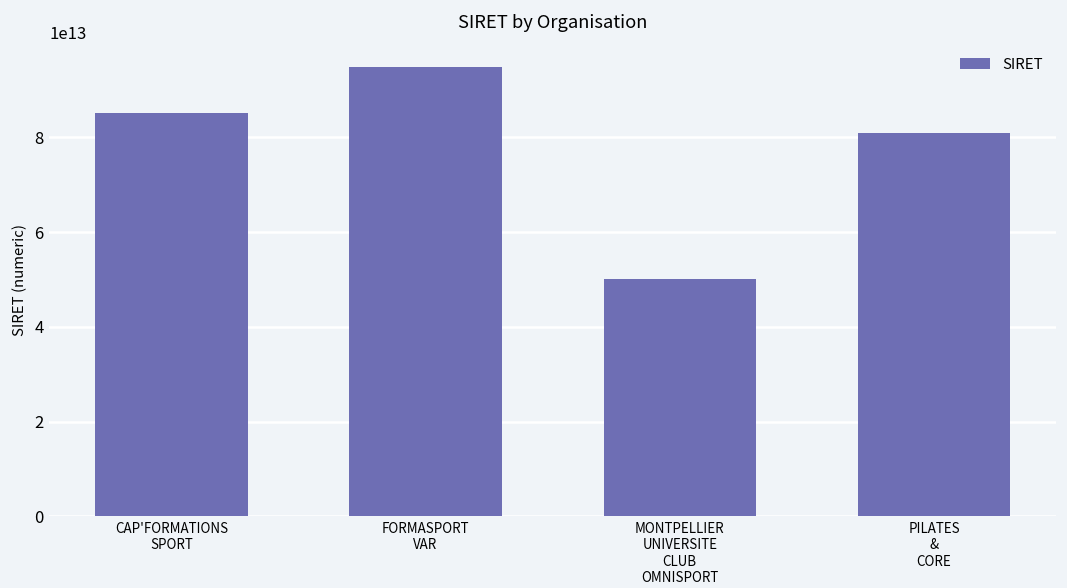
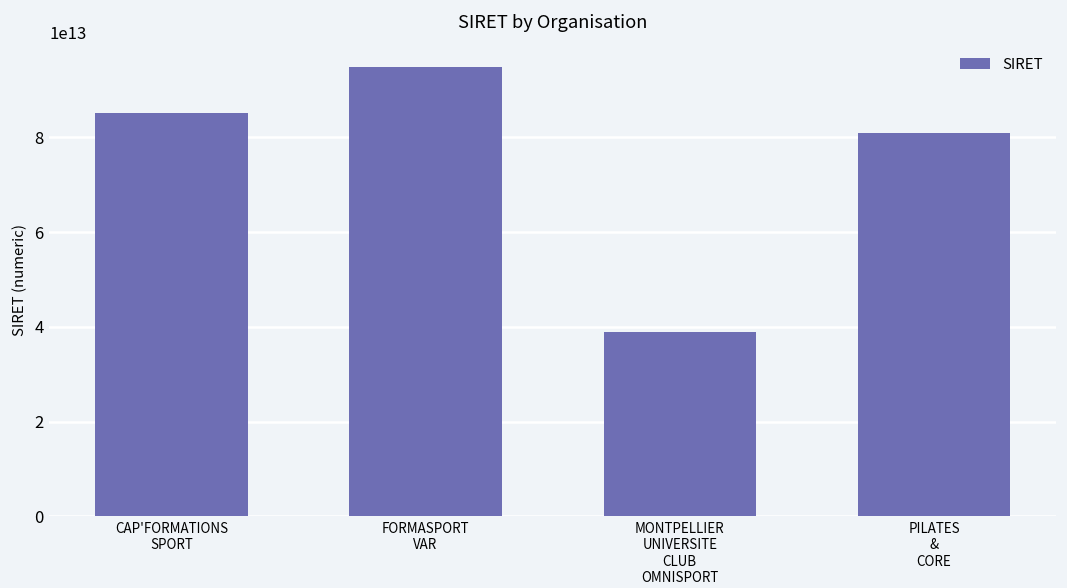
MONTPELLIER UNIVERSITE CLUB OMNISPORT: 50000000000000 -> 39000000000000
